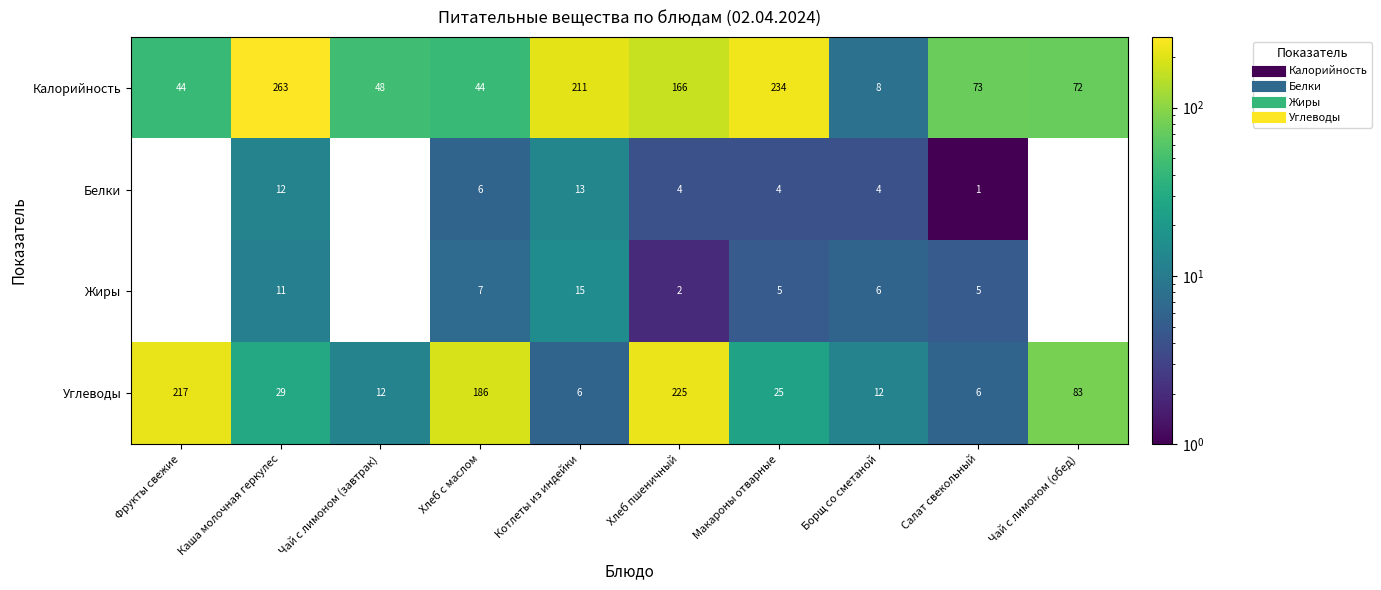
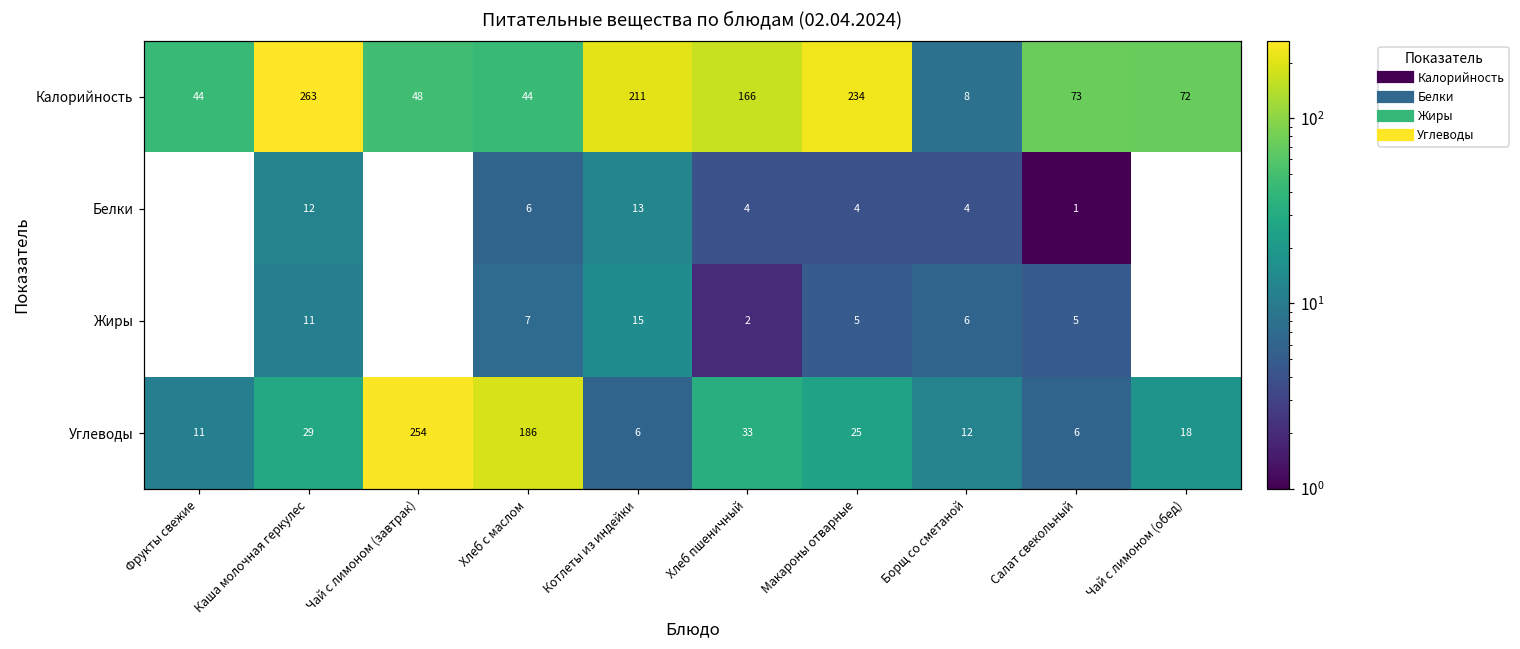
Углеводы, Фрукты свежие: 217 -> 11
Углеводы, Чай с лимоном (завтрак): 12 -> 254
Углеводы, Хлеб пшеничный: 225 -> 33
Углеводы, Чай с лимоном (обед): 83 -> 18
